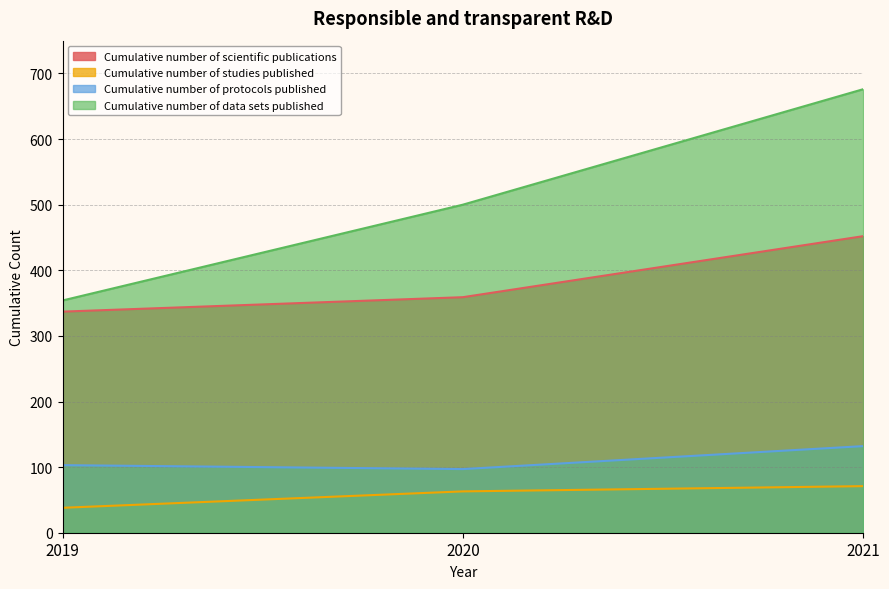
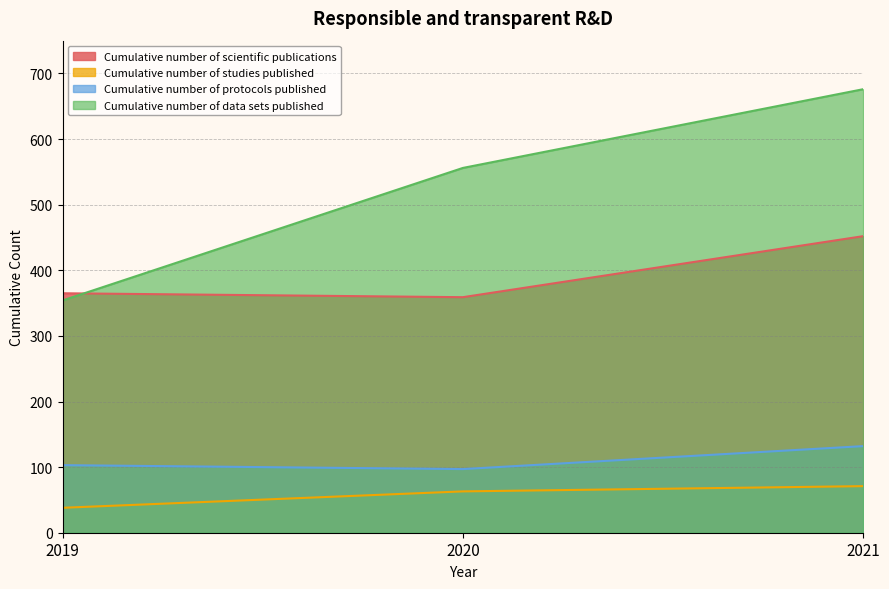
Cumulative number of scientific publications, 2019: 340 -> 370
Cumulative number of data sets published, 2020: 500 -> 560
